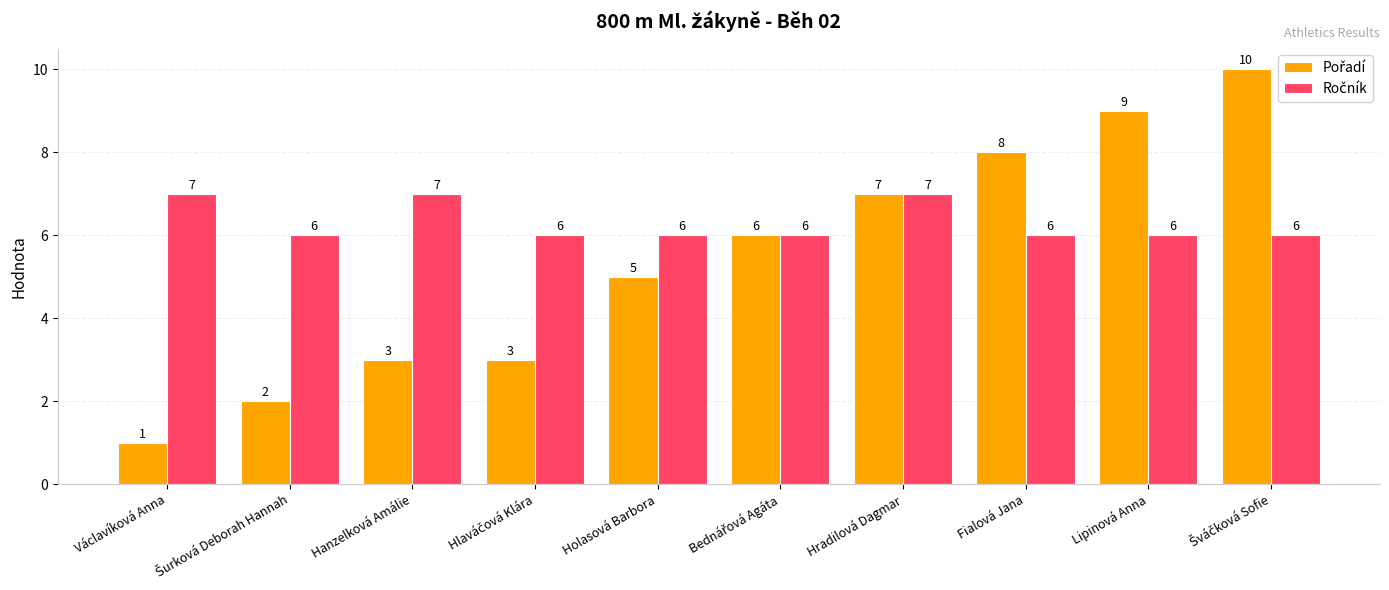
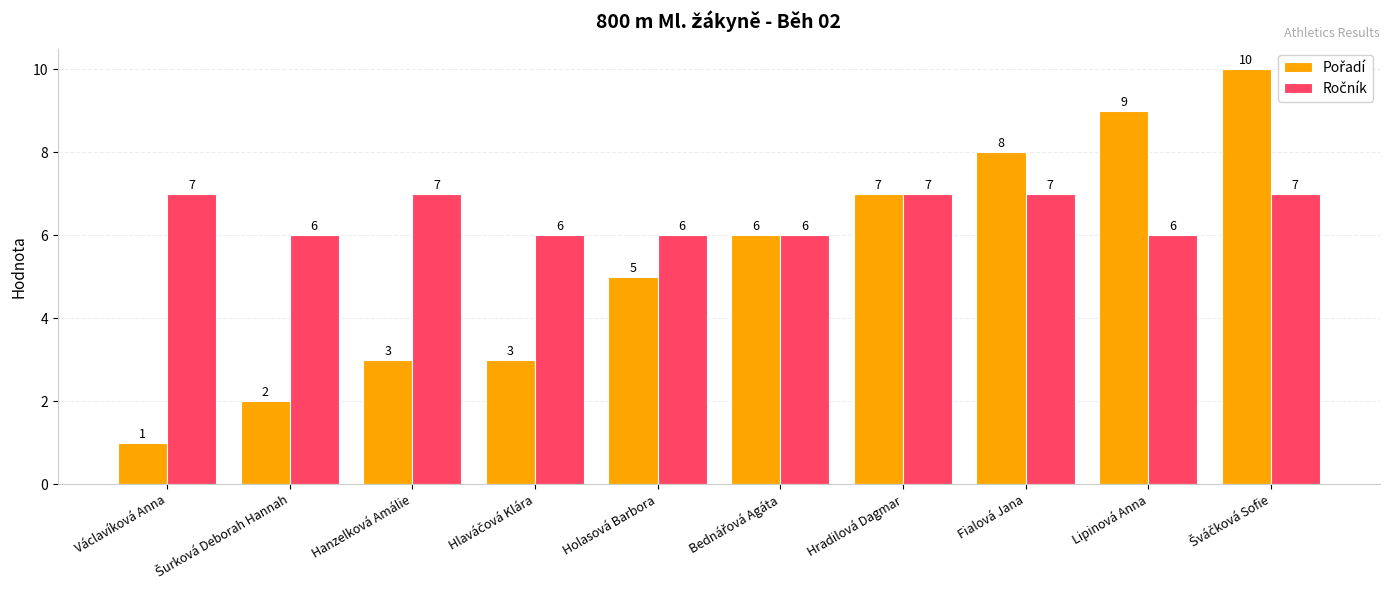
Ročník, Fialová Jana: 6 -> 7
Ročník, Šváčková Sofie: 6 -> 7
